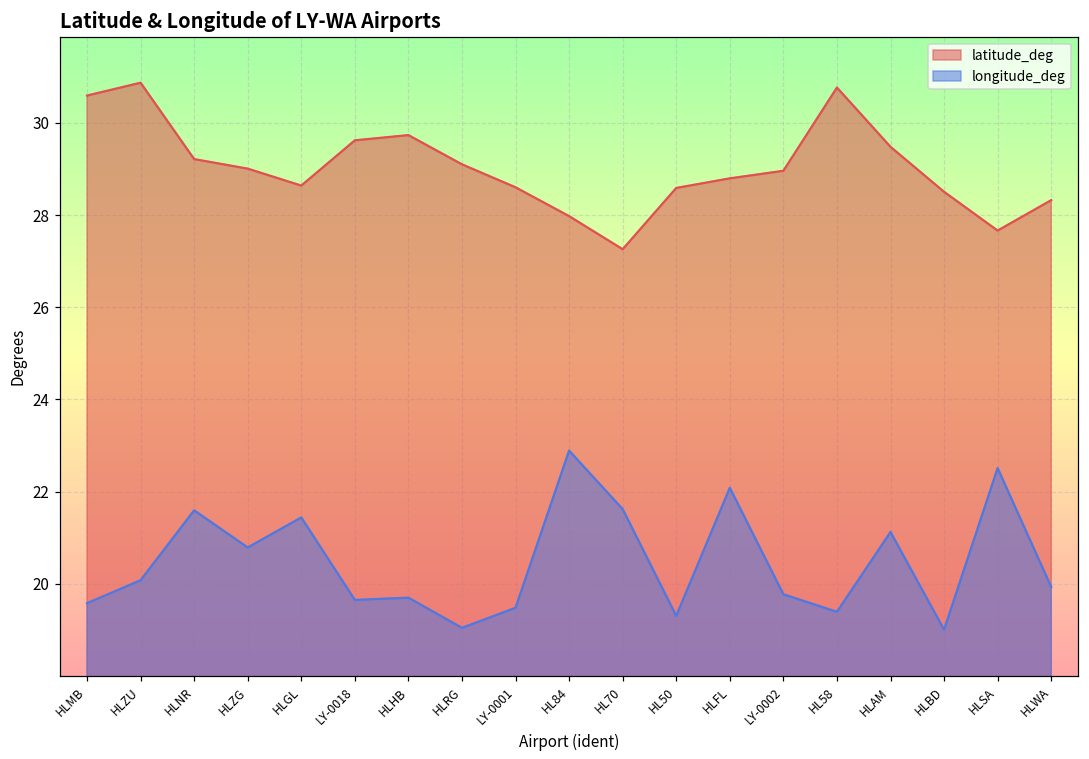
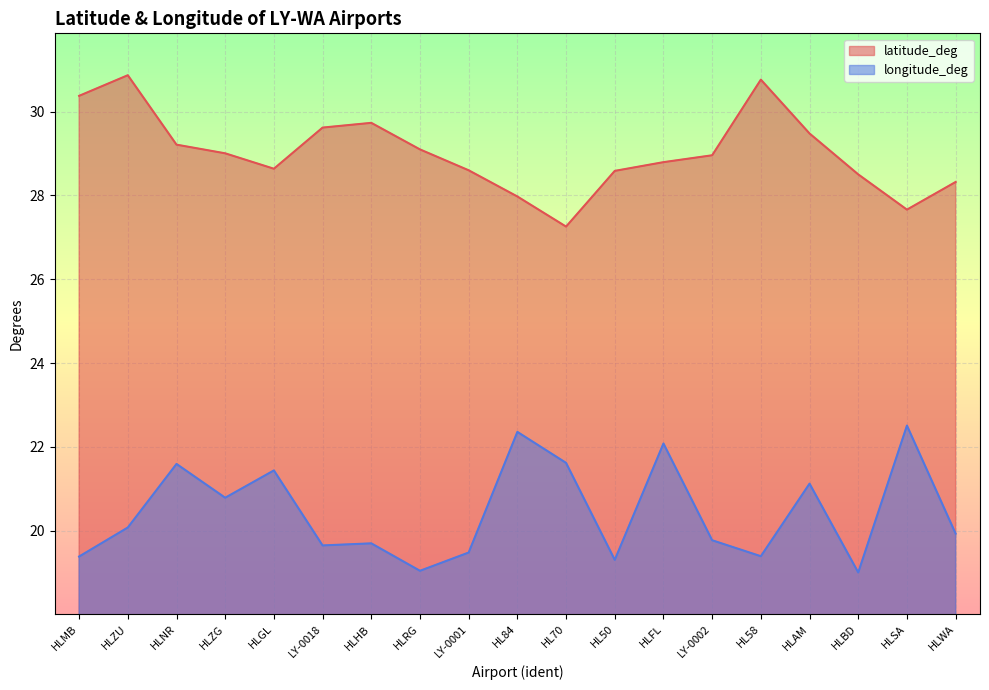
latitude_deg, HLMB: 30.6 -> 30.4
longitude_deg, HLMB: 19.6 -> 19.4
longitude_deg, HL84: 22.9 -> 22.4
